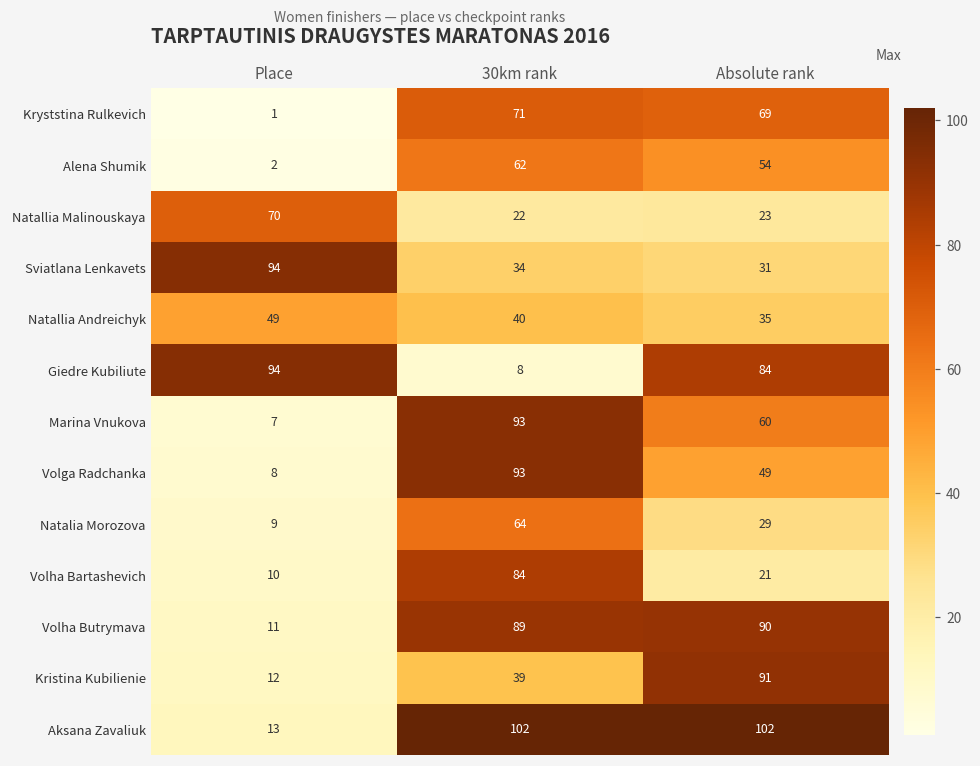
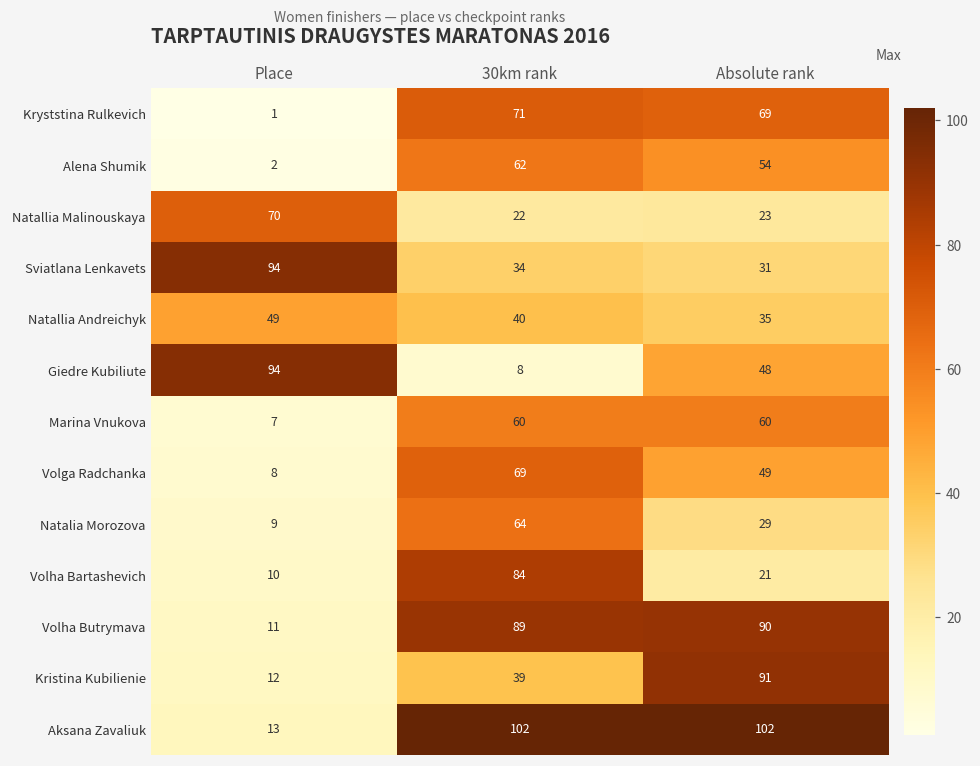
Giedre Kubiliute, Absolute rank: 84 -> 48
Marina Vnukova, 30km rank: 93 -> 60
Volga Radchanka, 30km rank: 93 -> 69
